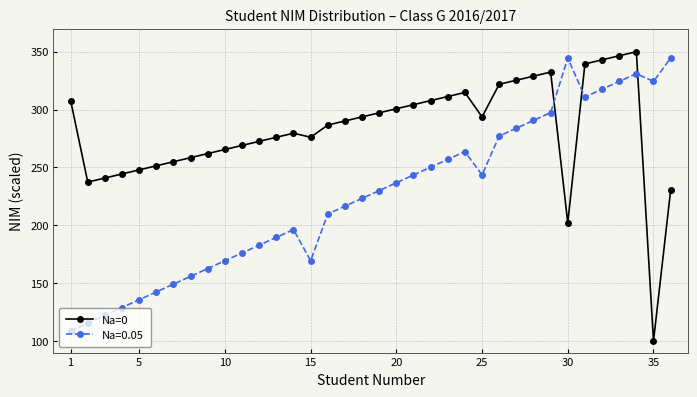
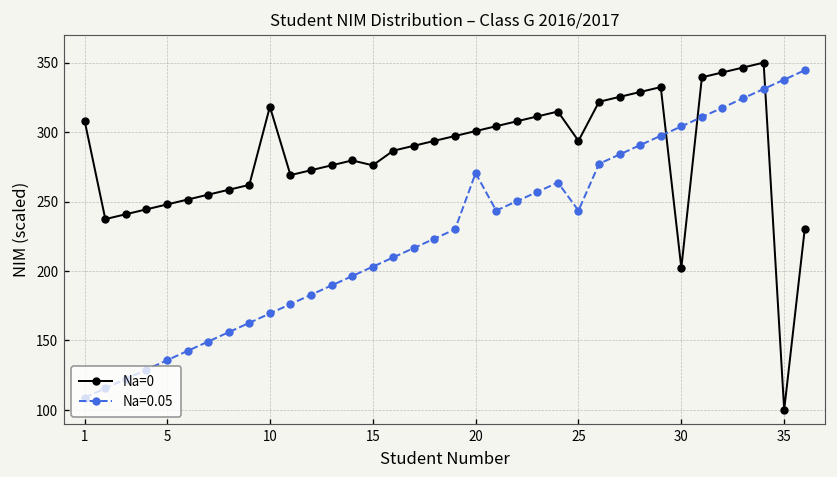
Na=0, 10: 265 -> 318
Na=0.05, 15: 169 -> 203
Na=0.05, 20: 237 -> 270
Na=0.05, 30: 345 -> 304
Na=0.05, 35: 324 -> 338
